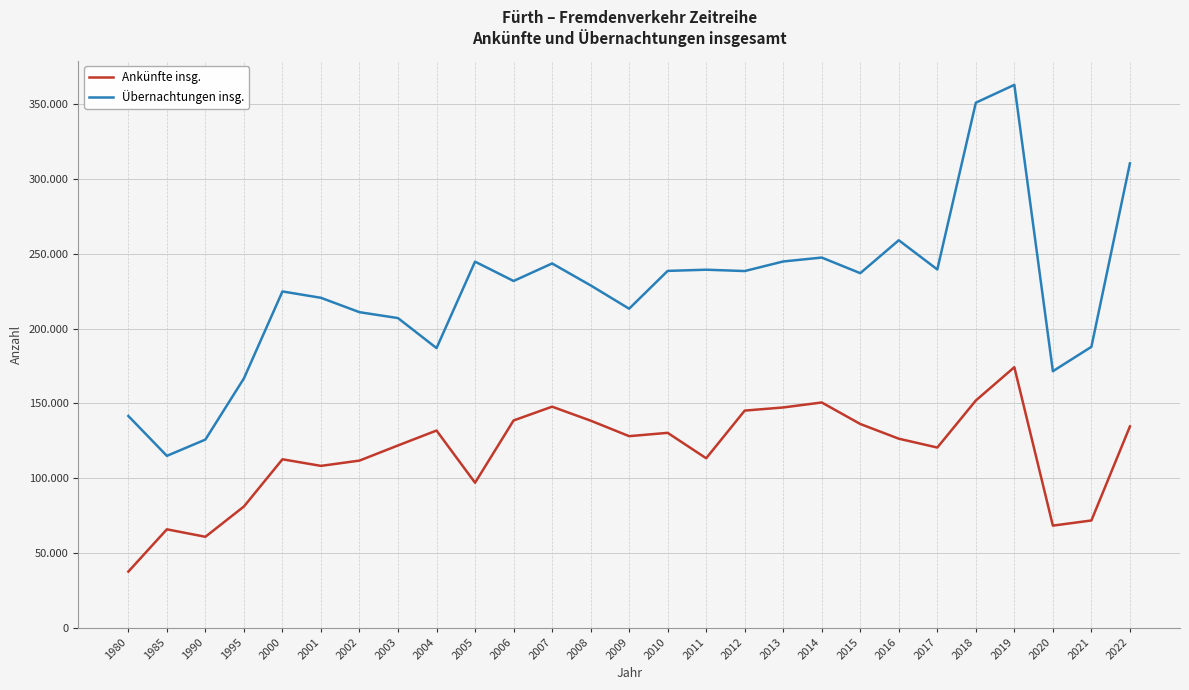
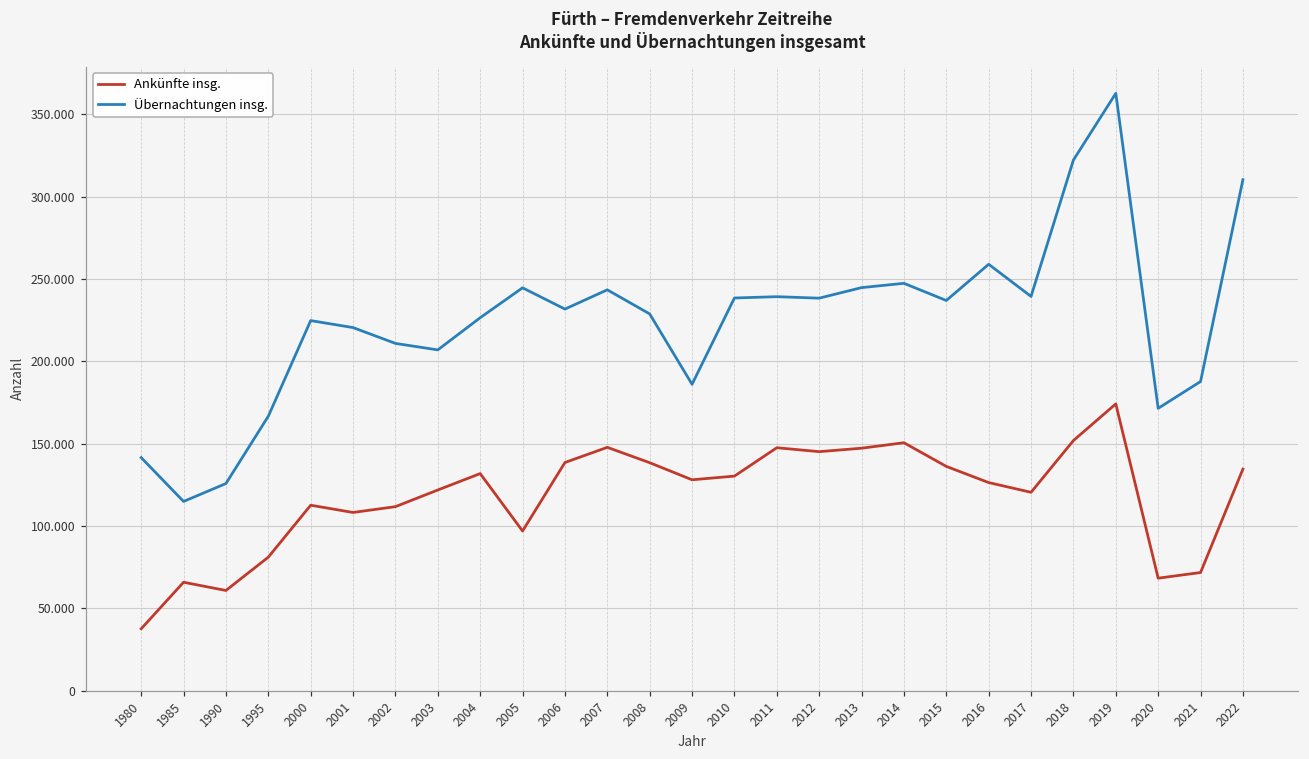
Übernachtungen insg., 2004: 187 -> 227
Übernachtungen insg., 2009: 213 -> 186
Ankünfte insg., 2011: 113 -> 148
Übernachtungen insg., 2018: 351 -> 322
